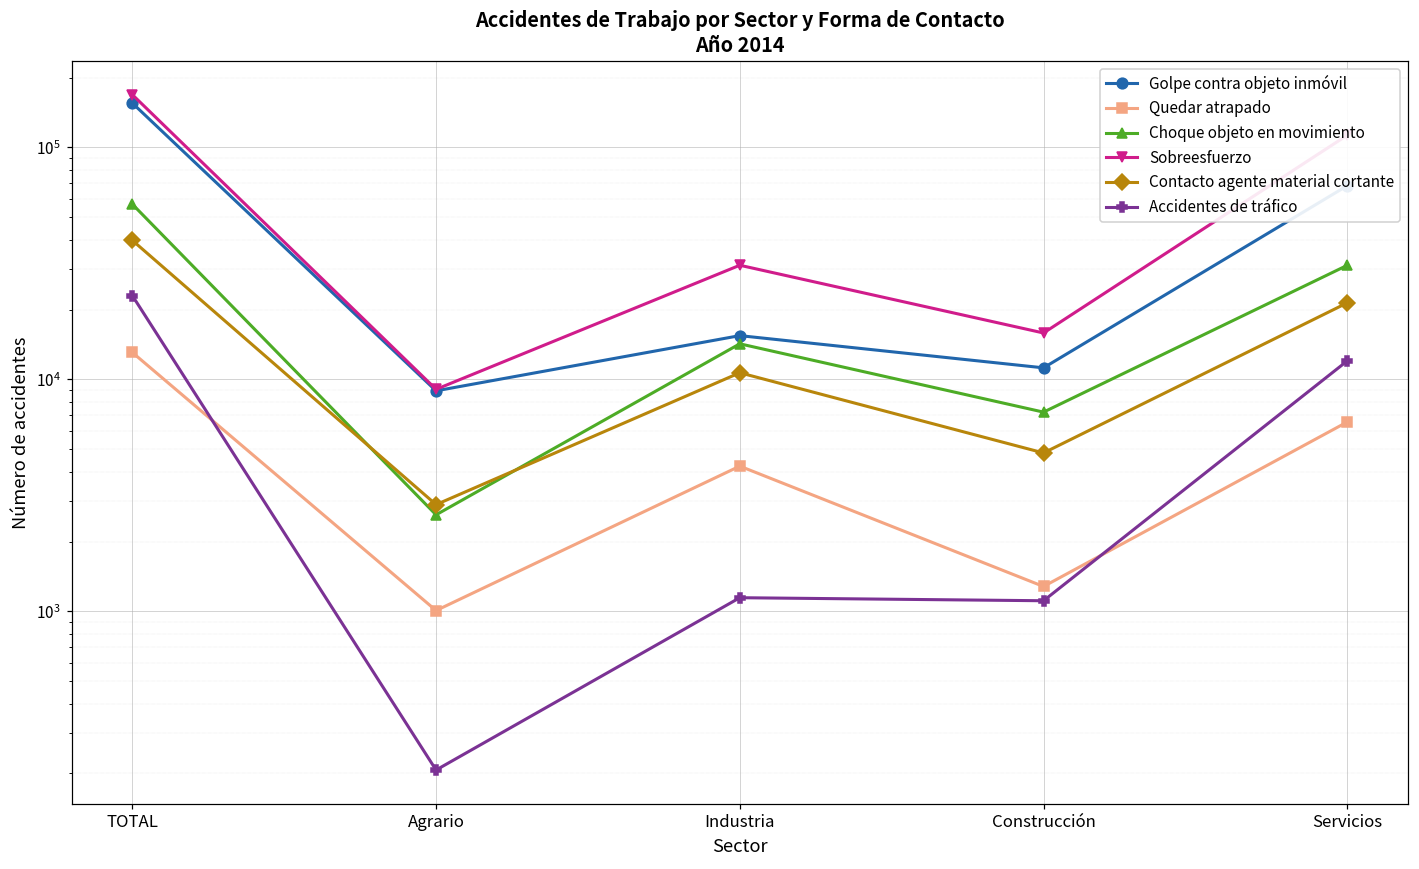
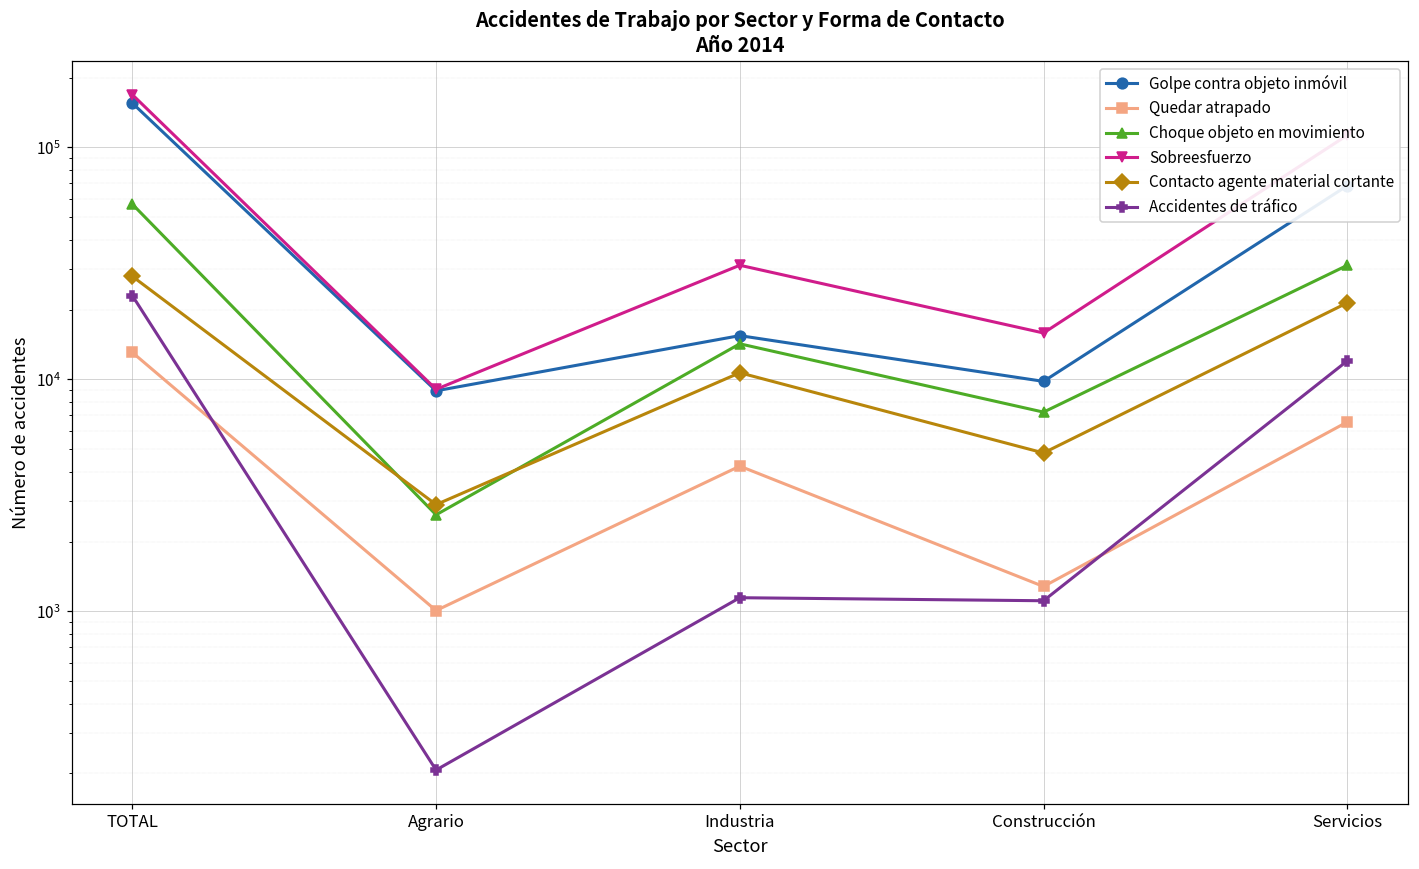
Contacto agente material cortante, TOTAL: 40000 -> 28000
Golpe contra objeto inmóvil, Construcción: 11000 -> 10000
